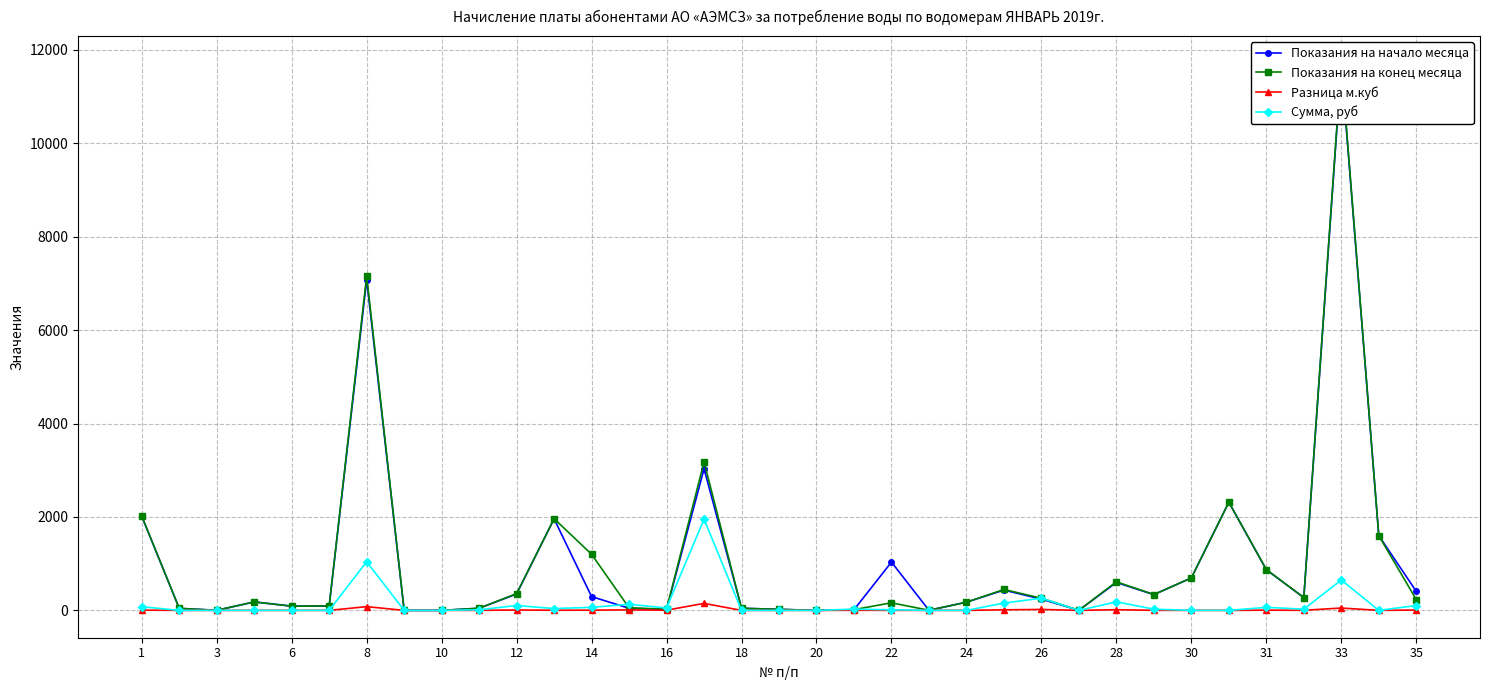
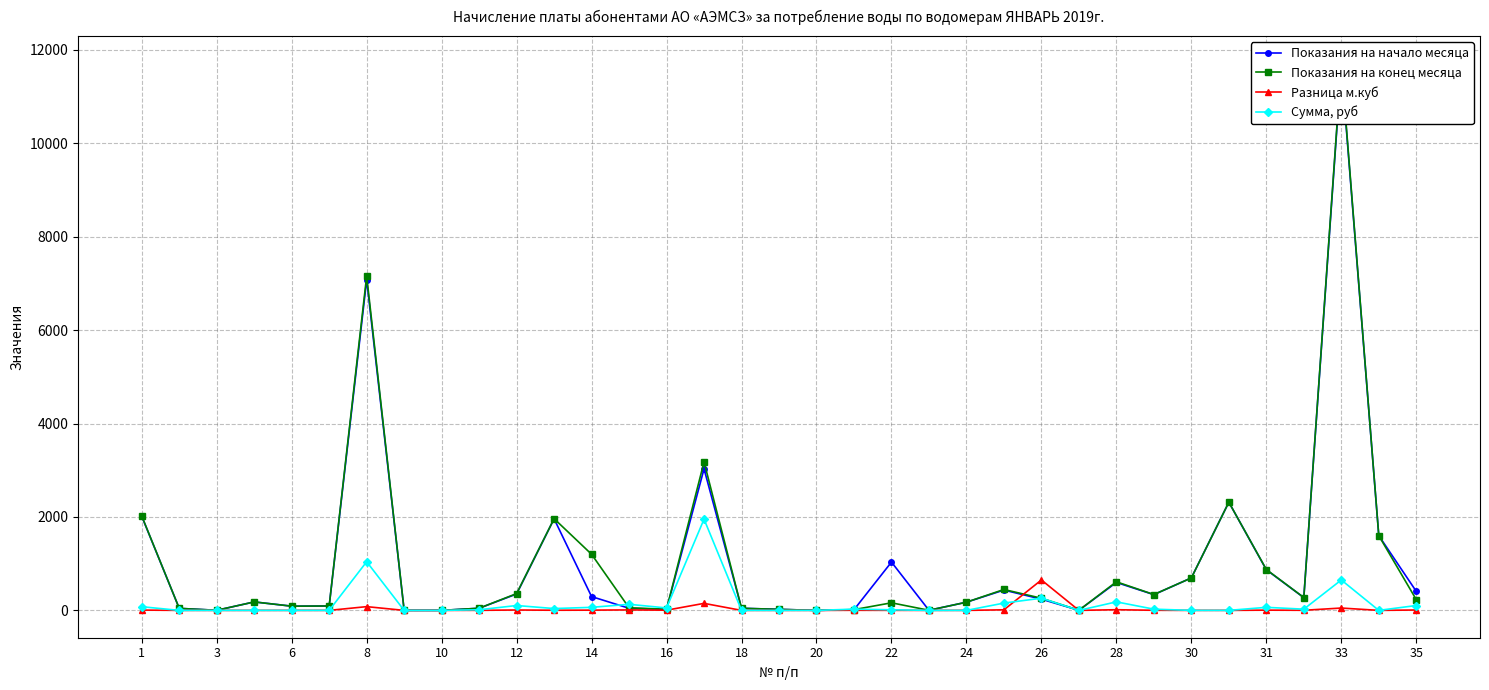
Разница м.куб, 26: 0 -> 700
